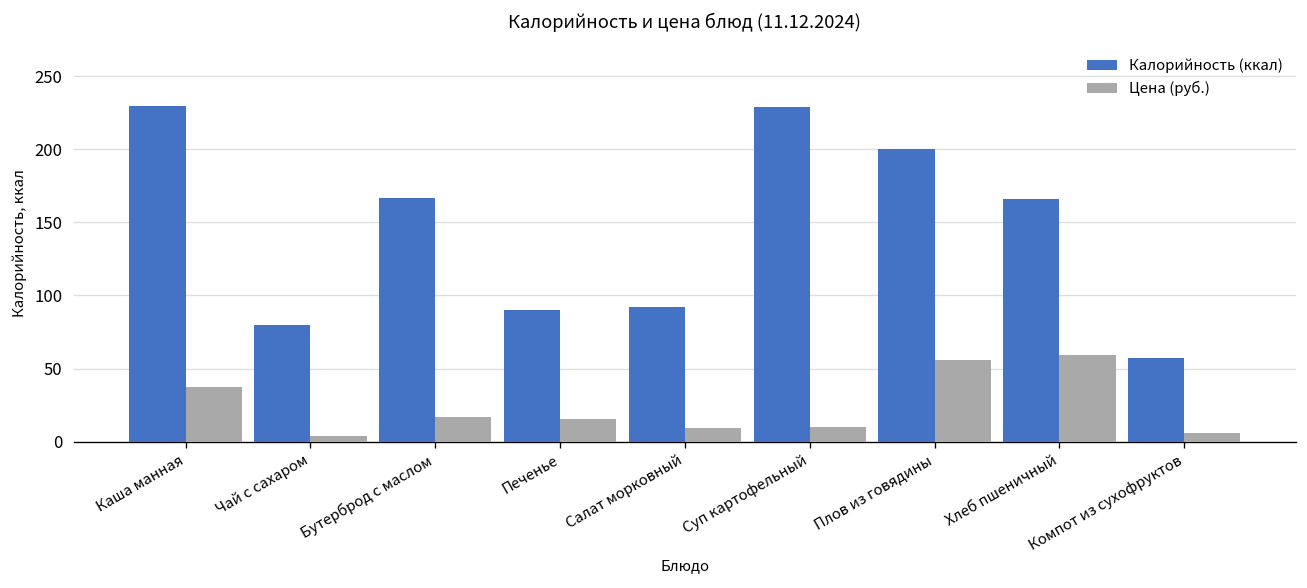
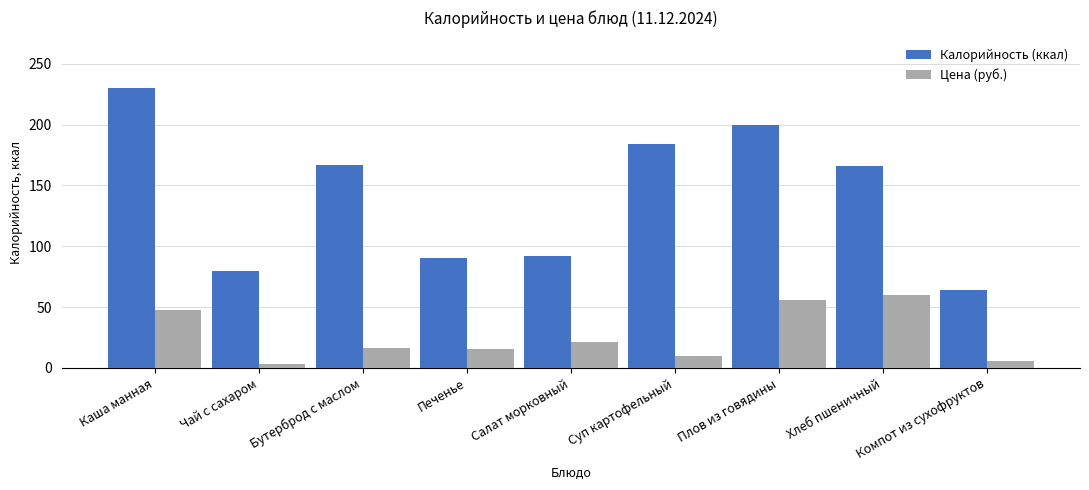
Цена (руб.), Каша манная: 38 -> 47
Цена (руб.), Салат морковный: 9 -> 21
Калорийность (ккал), Суп картофельный: 229 -> 184
Калорийность (ккал), Компот из сухофруктов: 57 -> 64
